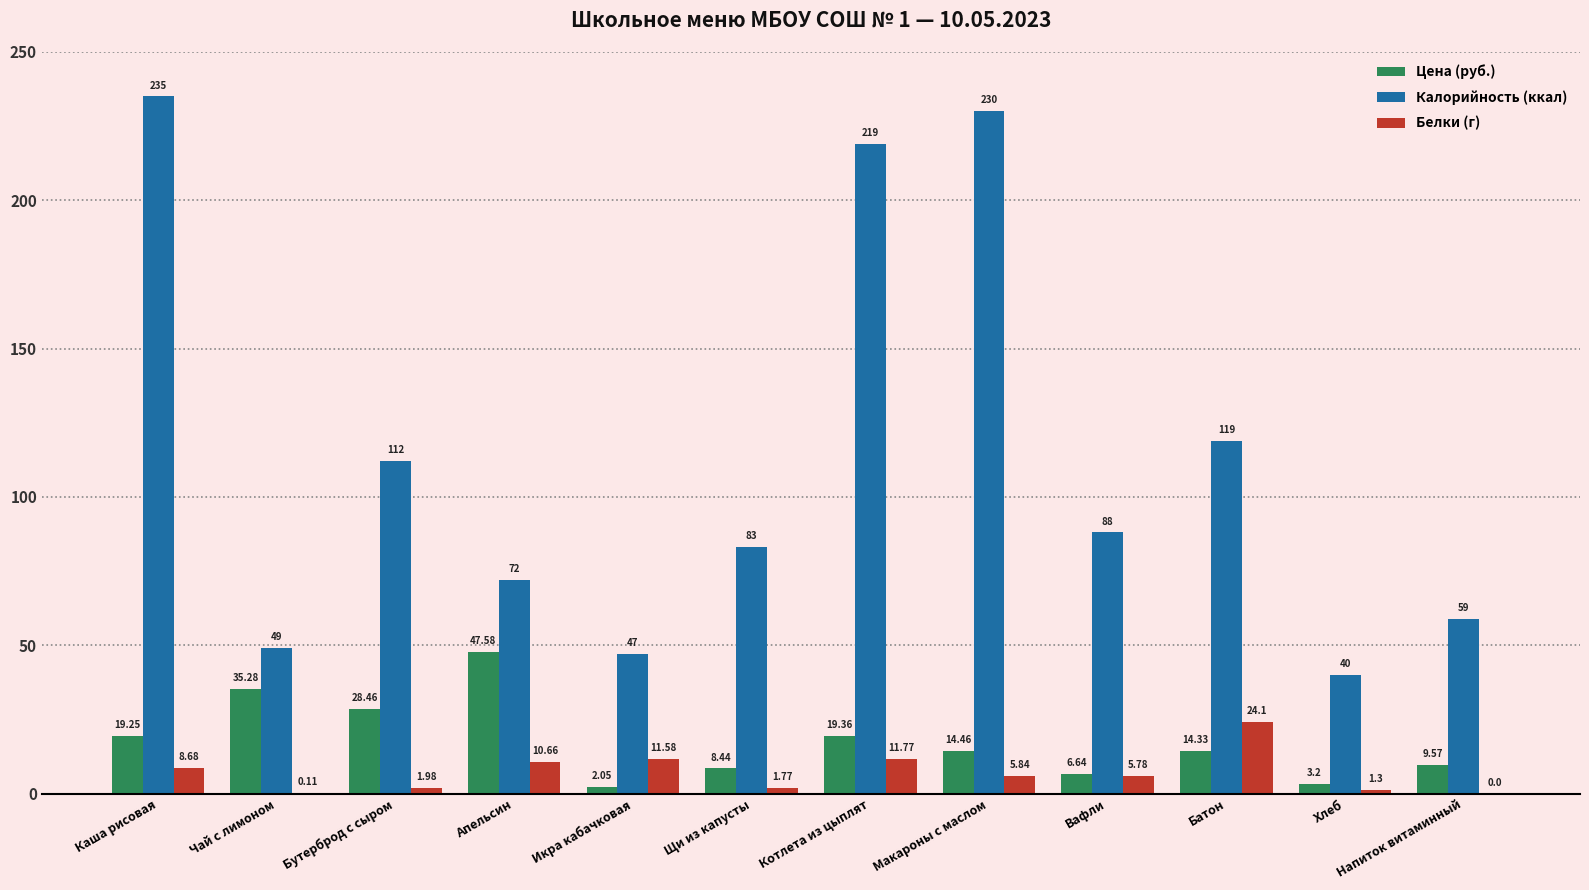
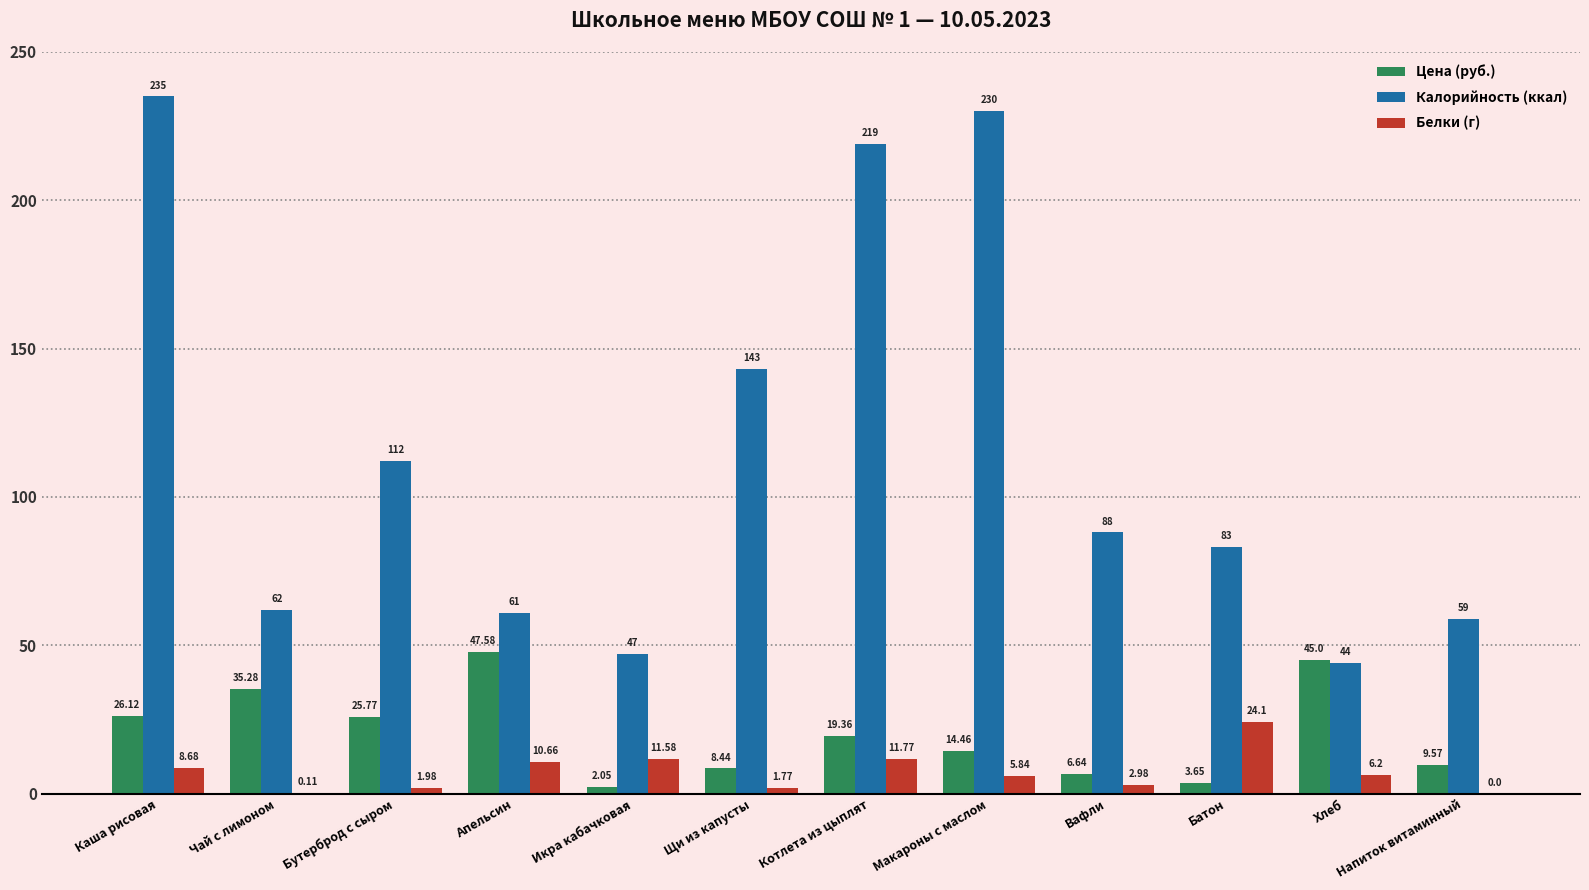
Цена (руб.), Каша рисовая: 19.25 -> 26.12
Калорийность (ккал), Чай с лимоном: 49 -> 62
Цена (руб.), Бутерброд с сыром: 28.46 -> 25.77
Калорийность (ккал), Апельсин: 72 -> 61
Калорийность (ккал), Щи из капусты: 83 -> 143
Белки (г), Вафли: 5.78 -> 2.98
Цена (руб.), Батон: 14.33 -> 3.65
Калорийность (ккал), Батон: 119 -> 83
Цена (руб.), Хлеб: 3.2 -> 45.0
Калорийность (ккал), Хлеб: 40 -> 44
Белки (г), Хлеб: 1.3 -> 6.2
